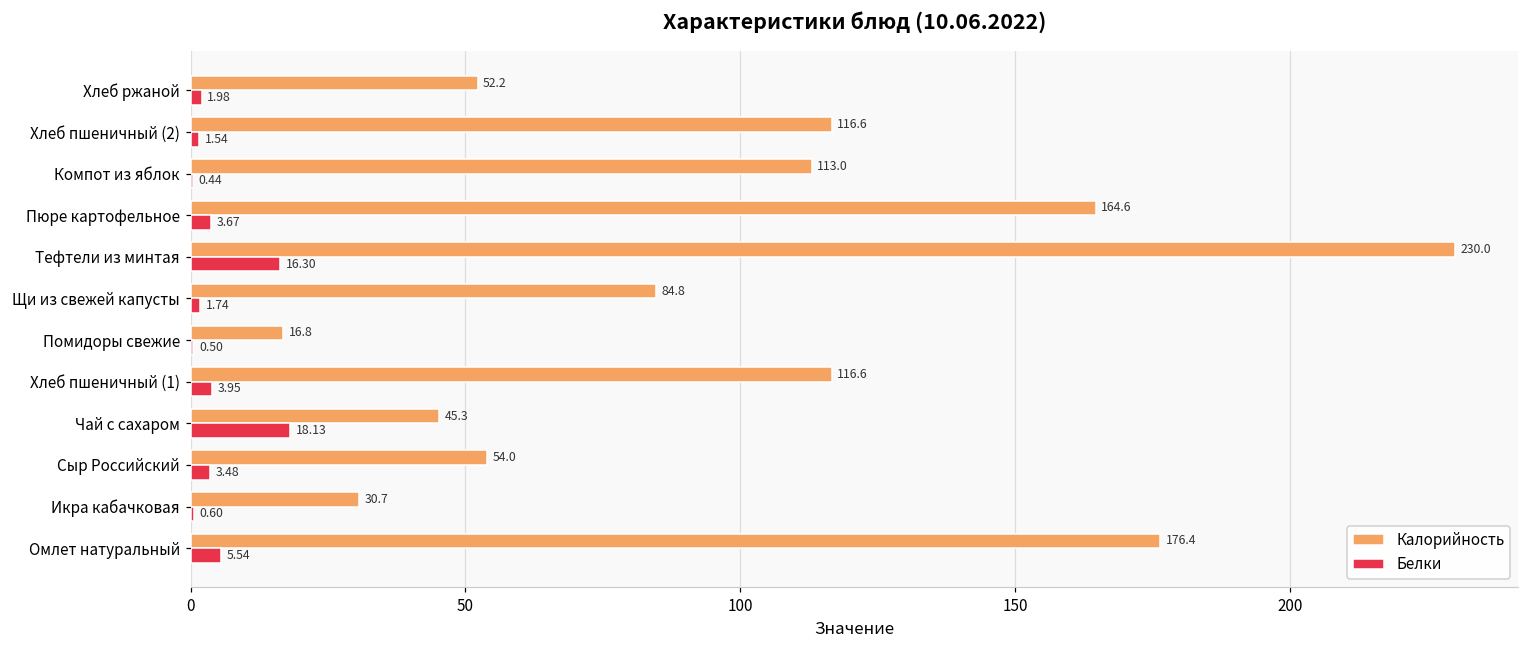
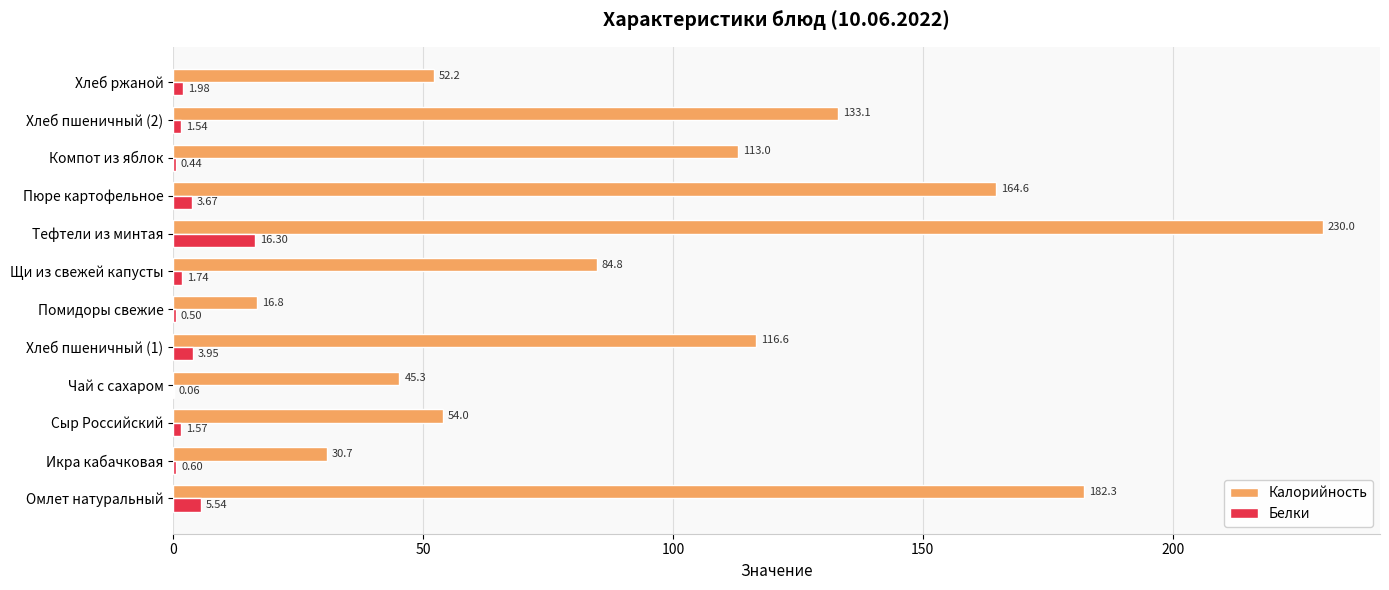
Калорийность, Хлеб пшеничный (2): 116.6 -> 133.1
Белки, Чай с сахаром: 18.13 -> 0.06
Белки, Сыр Российский: 3.48 -> 1.57
Калорийность, Омлет натуральный: 176.4 -> 182.3
